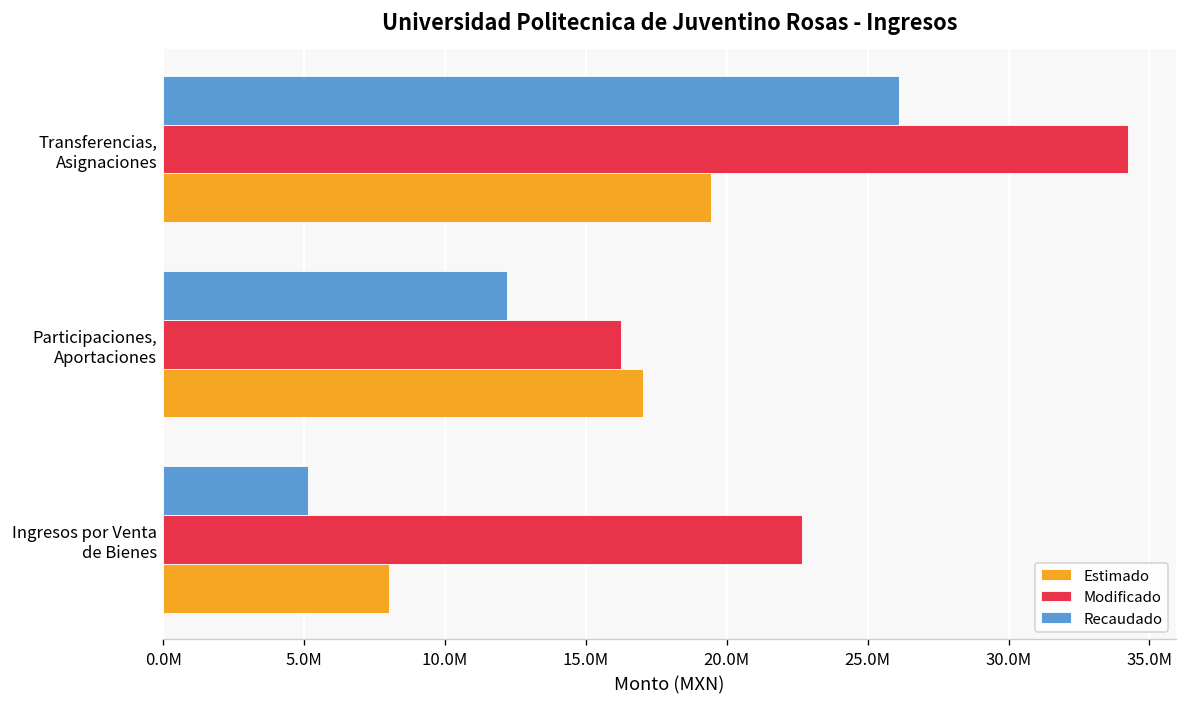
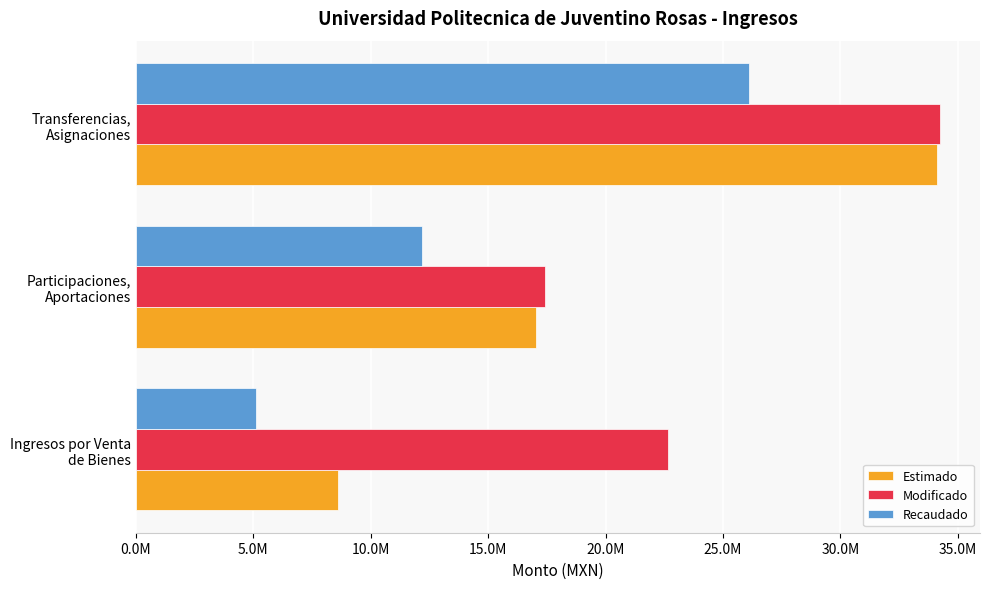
Estimado, Transferencias, Asignaciones: 19400000 -> 34100000
Modificado, Participaciones, Aportaciones: 16300000 -> 17400000
Estimado, Ingresos por Venta de Bienes: 8000000 -> 8600000
